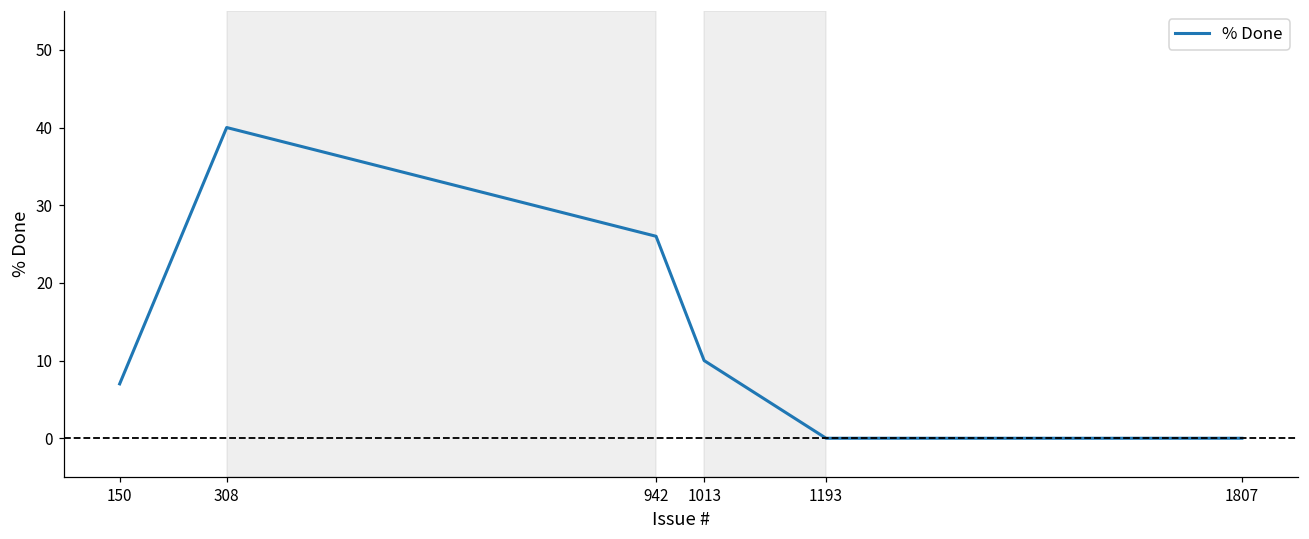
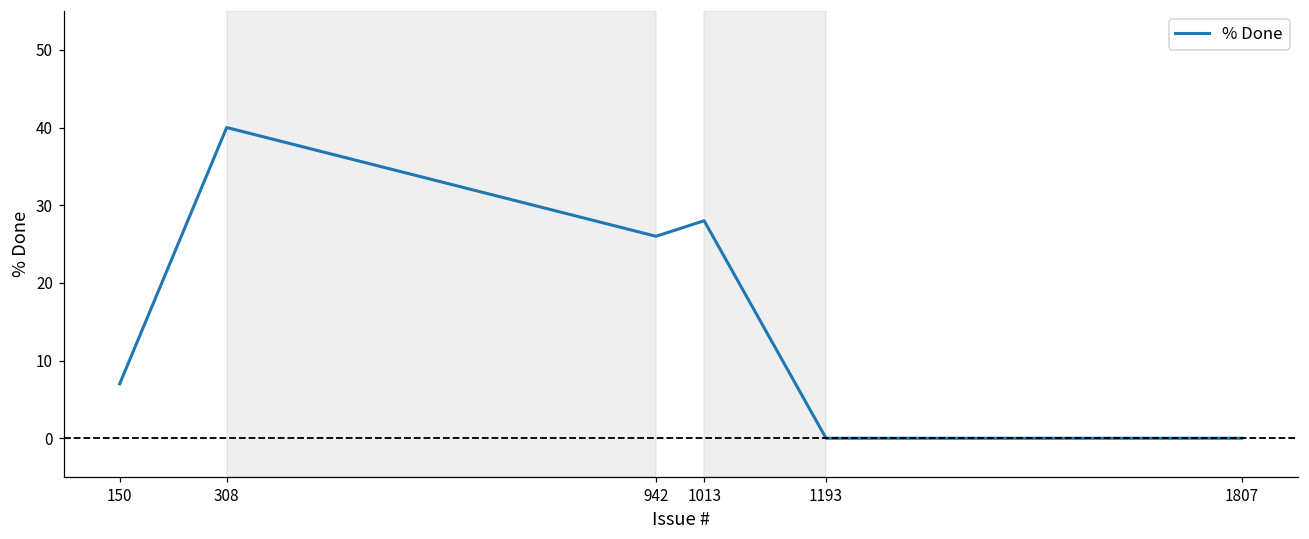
1013: 10 -> 28
